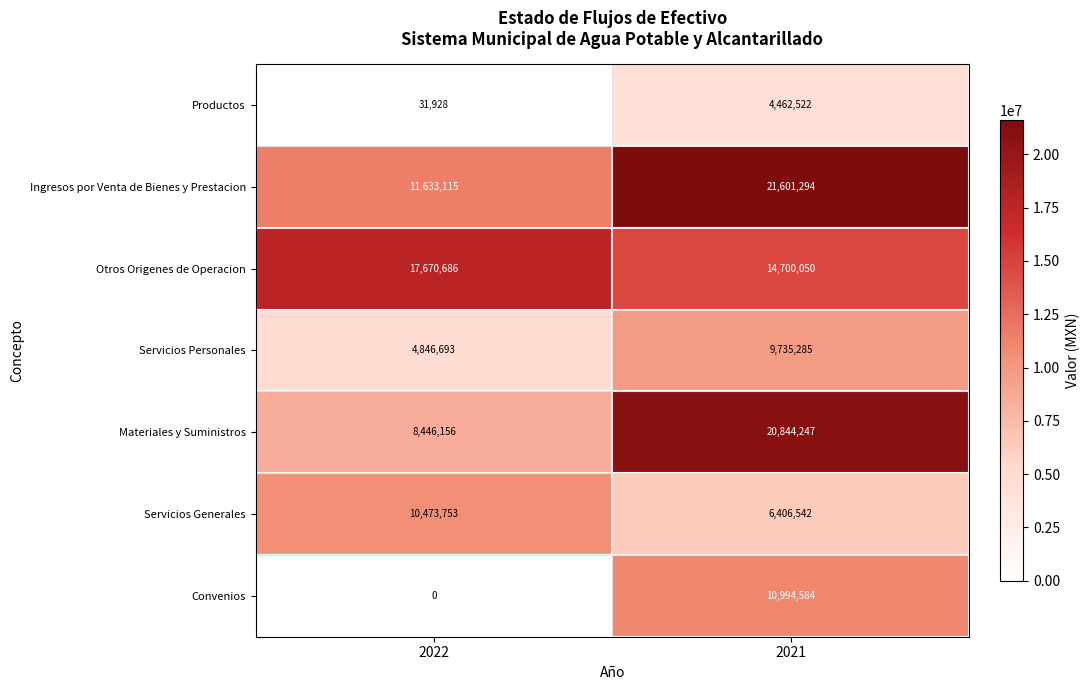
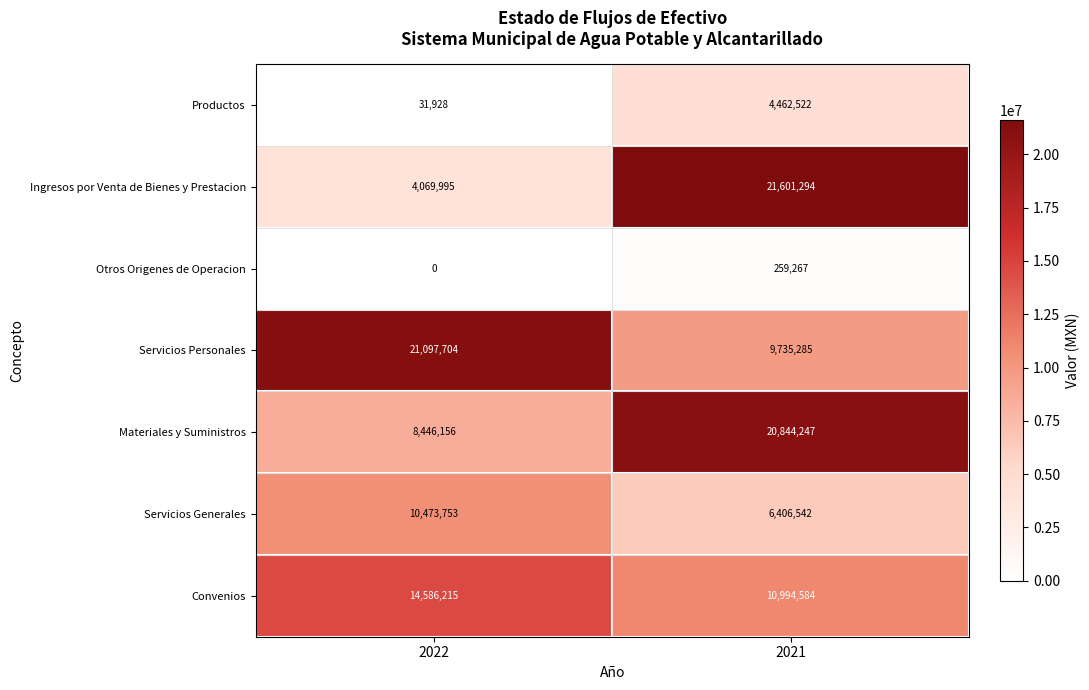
Ingresos por Venta de Bienes y Prestacion, 2022: 11,633,115 -> 4,069,995
Otros Origenes de Operacion, 2022: 17,670,686 -> 0
Otros Origenes de Operacion, 2021: 14,700,050 -> 259,267
Servicios Personales, 2022: 4,846,693 -> 21,097,704
Convenios, 2022: 0 -> 14,586,215
